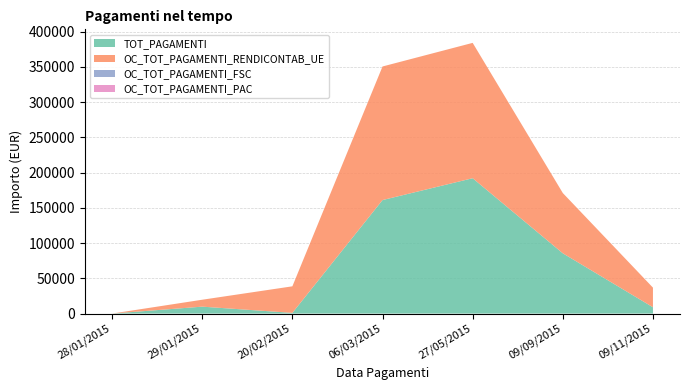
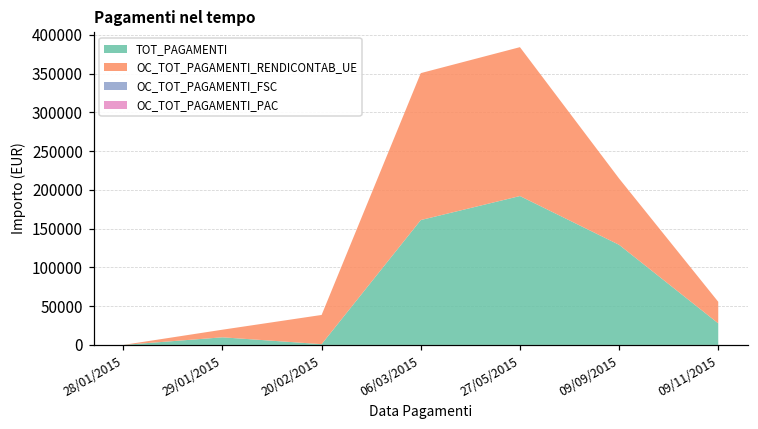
TOT_PAGAMENTI, 09/09/2015: 90000 -> 130000
TOT_PAGAMENTI, 09/11/2015: 10000 -> 30000
